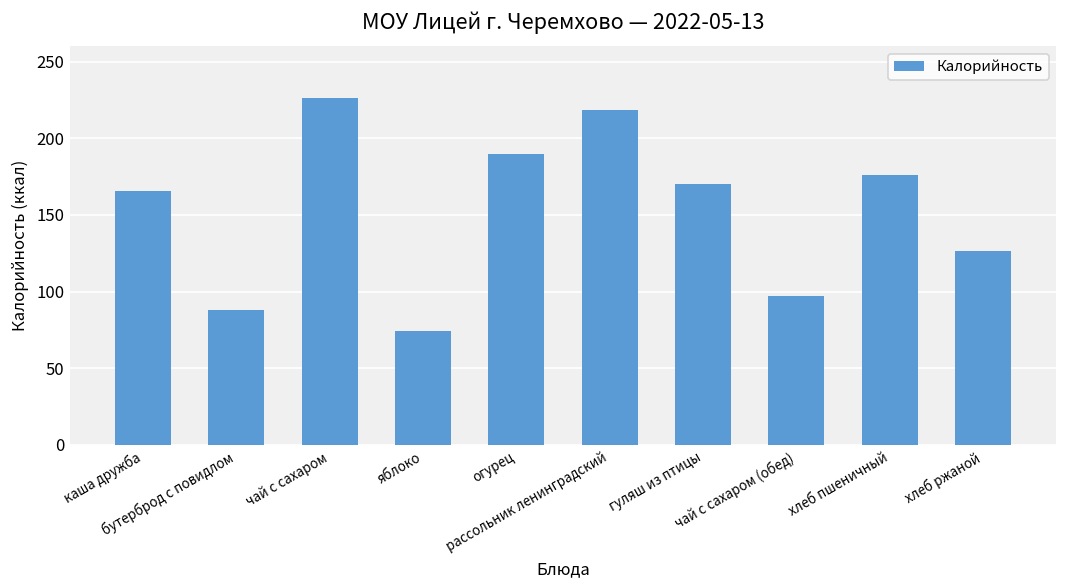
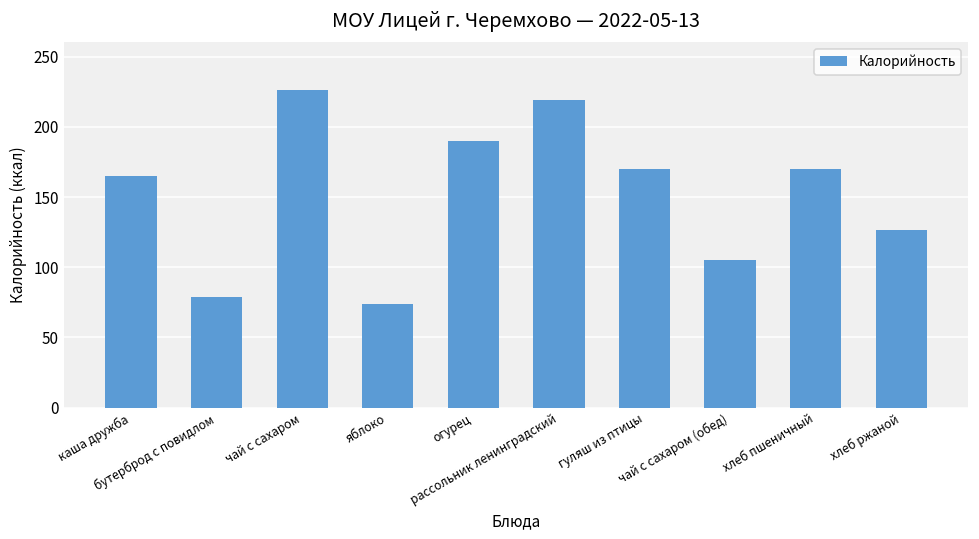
бутерброд с повидлом: 88 -> 79
чай с сахаром (обед): 97 -> 105
хлеб пшеничный: 176 -> 170
